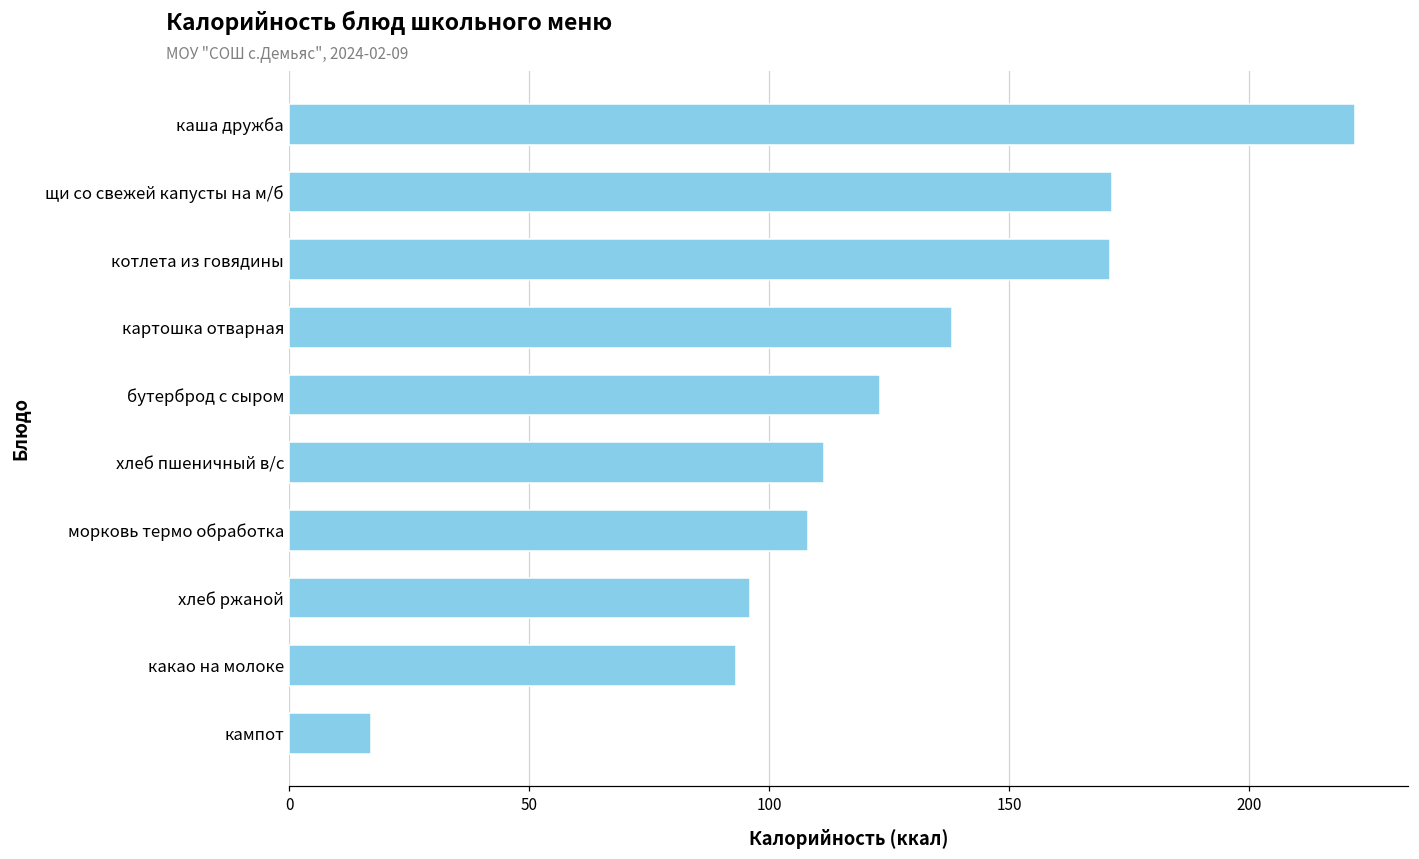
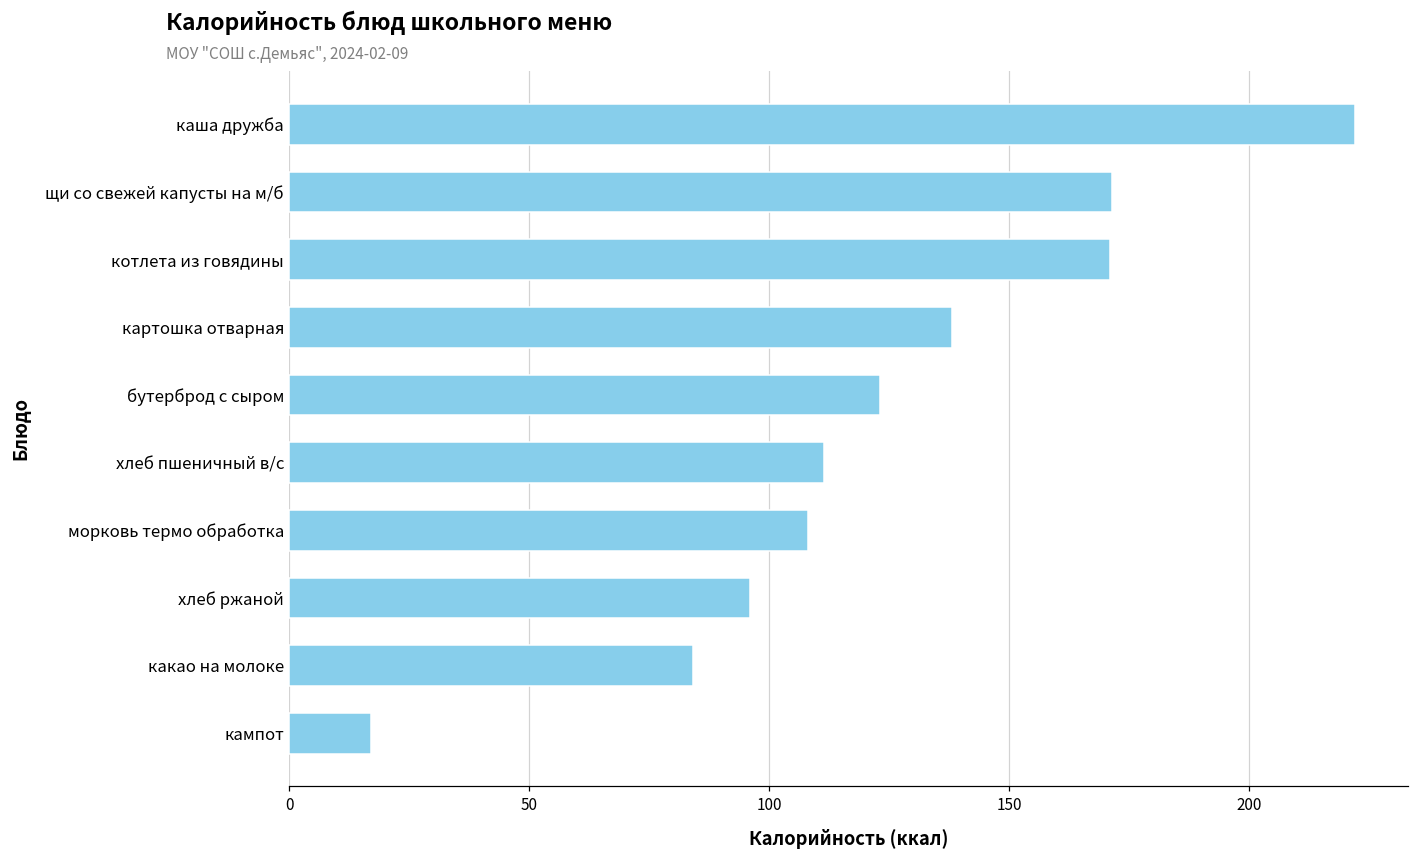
какао на молоке: 93 -> 84
